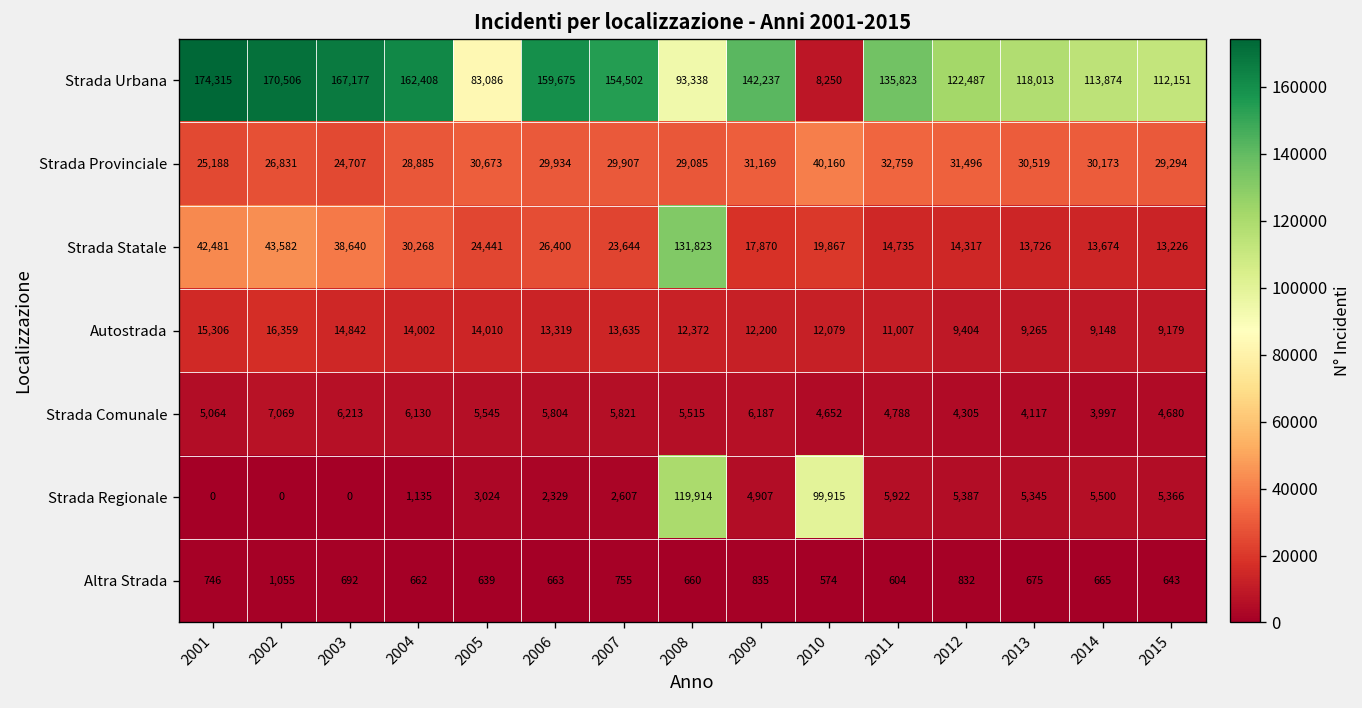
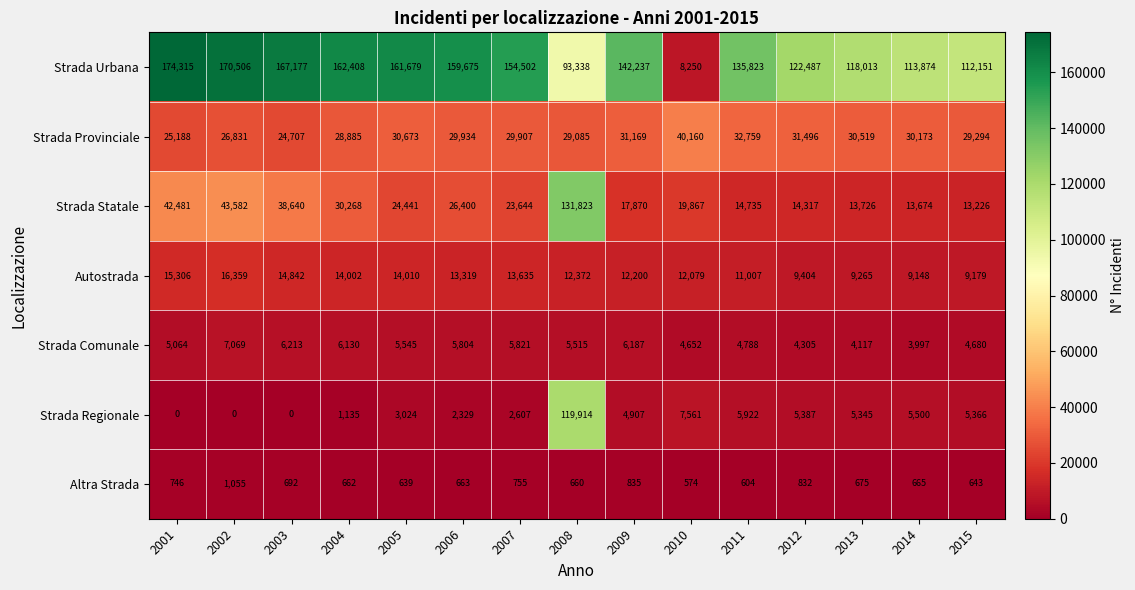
Strada Urbana, 2005: 83,086 -> 161,679
Strada Regionale, 2010: 99,915 -> 7,561
